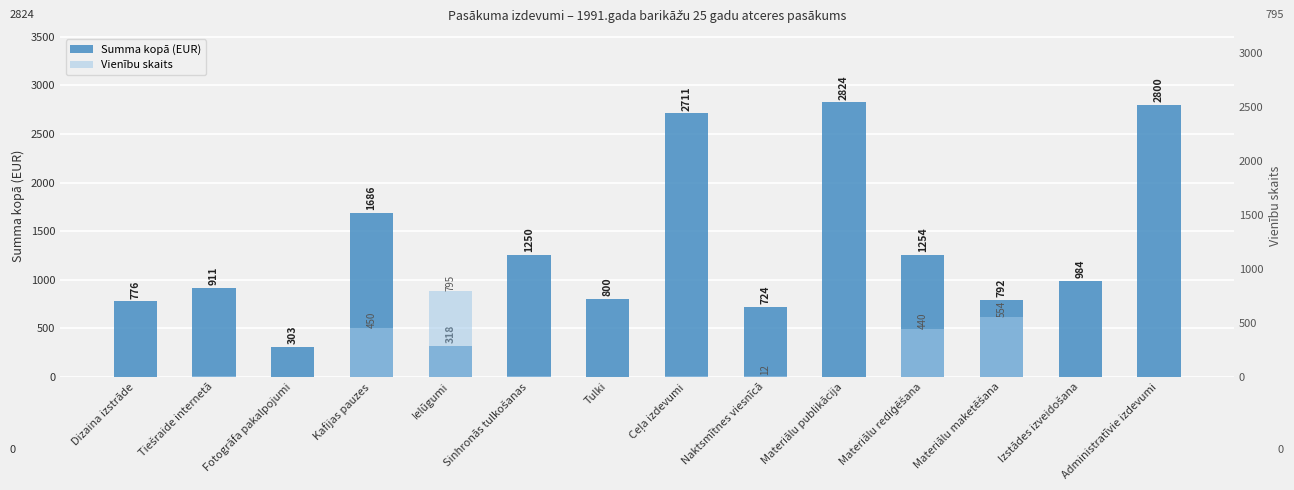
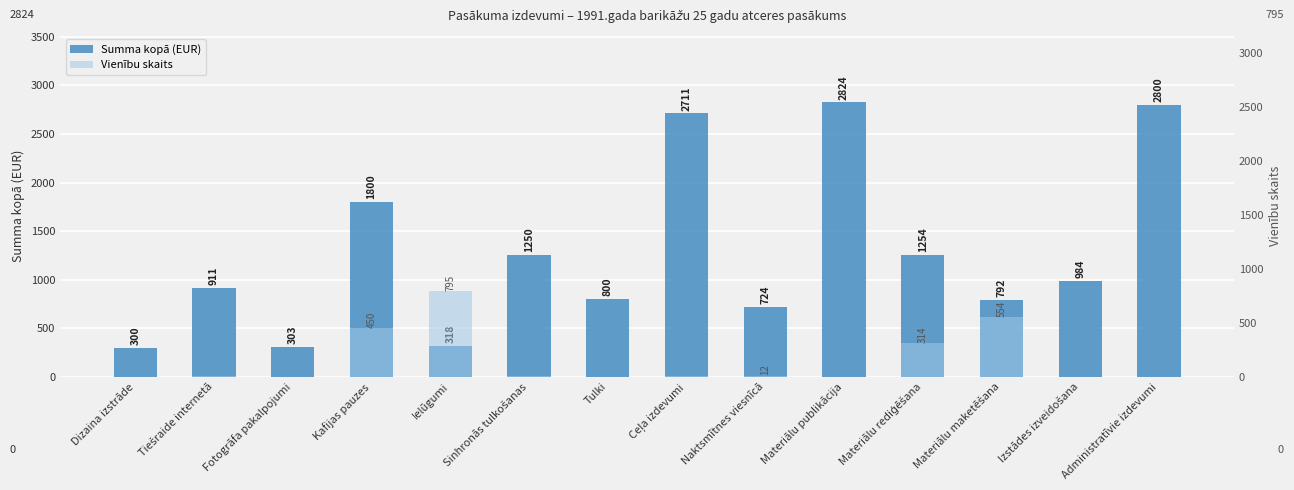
Summa kopā (EUR), Dizaina izstrāde: 776 -> 300
Summa kopā (EUR), Kafijas pauzes: 1686 -> 1800
Vienību skaits, Materiālu rediģēšana: 440 -> 314
